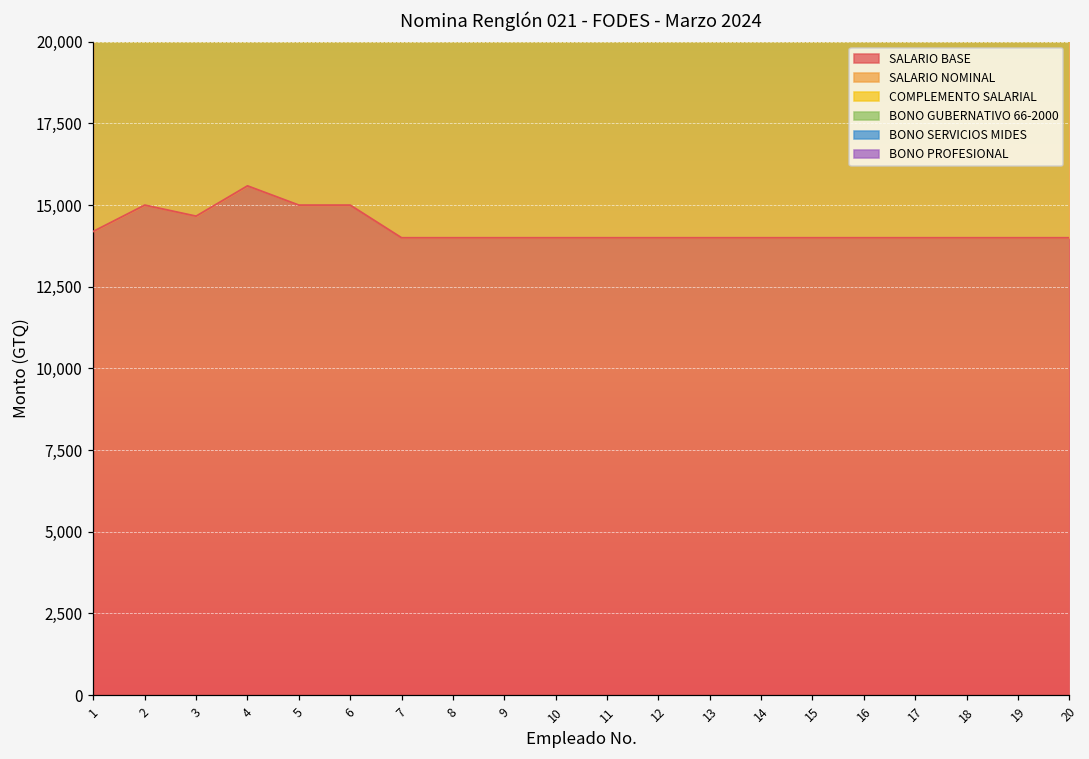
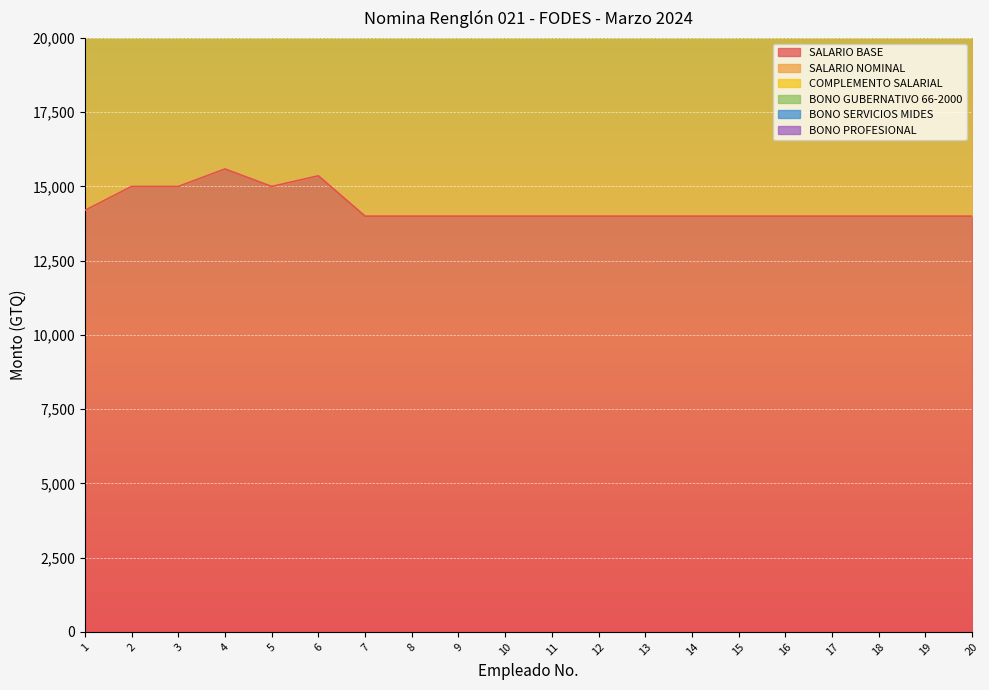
SALARIO BASE, 3: 14,700 -> 15,000
SALARIO BASE, 6: 15,000 -> 15,400
